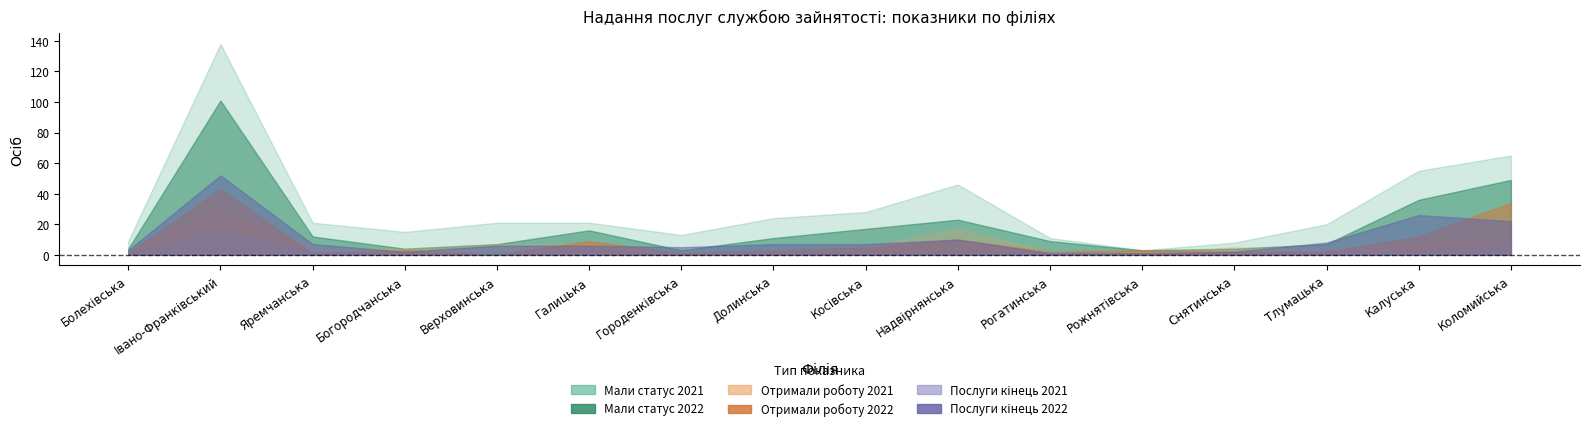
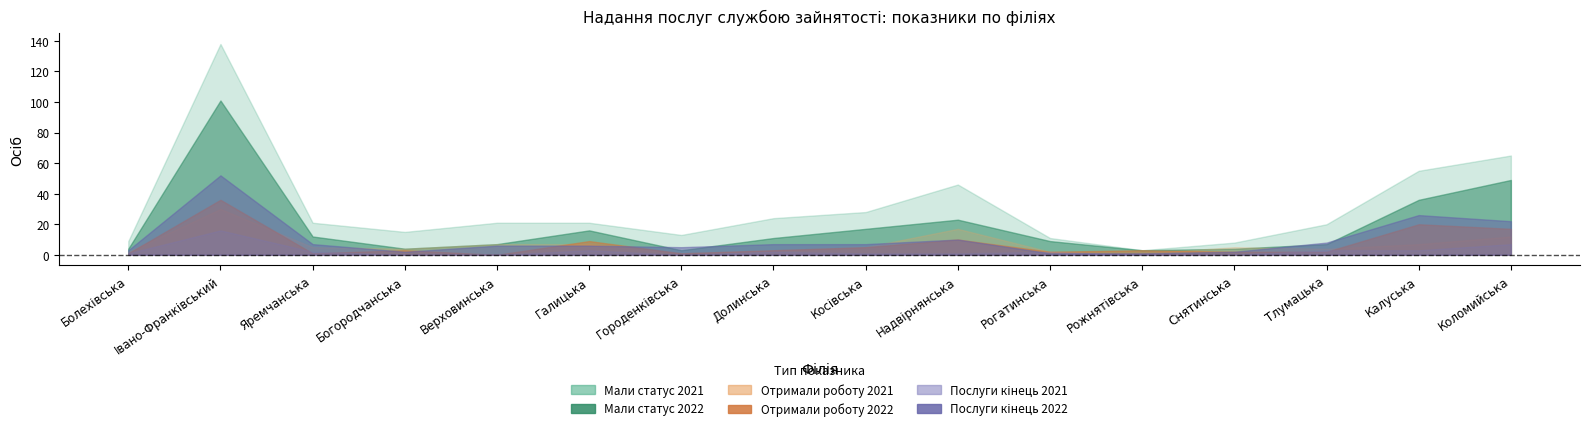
Отримали роботу 2022, Івано-Франківський: 43 -> 36
Отримали роботу 2022, Калуська: 12 -> 20
Отримали роботу 2022, Коломийська: 34 -> 17
